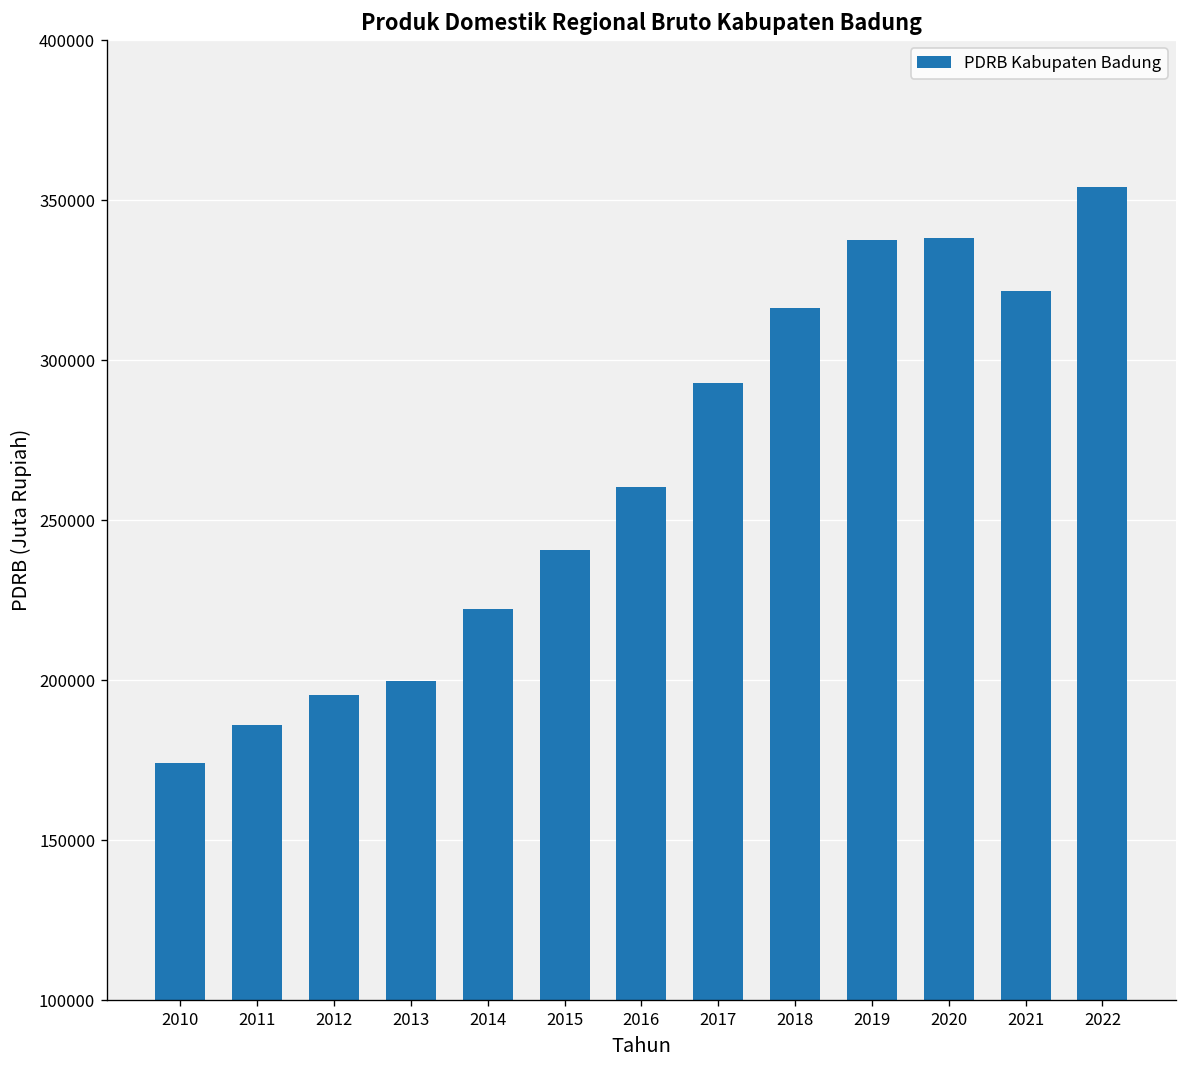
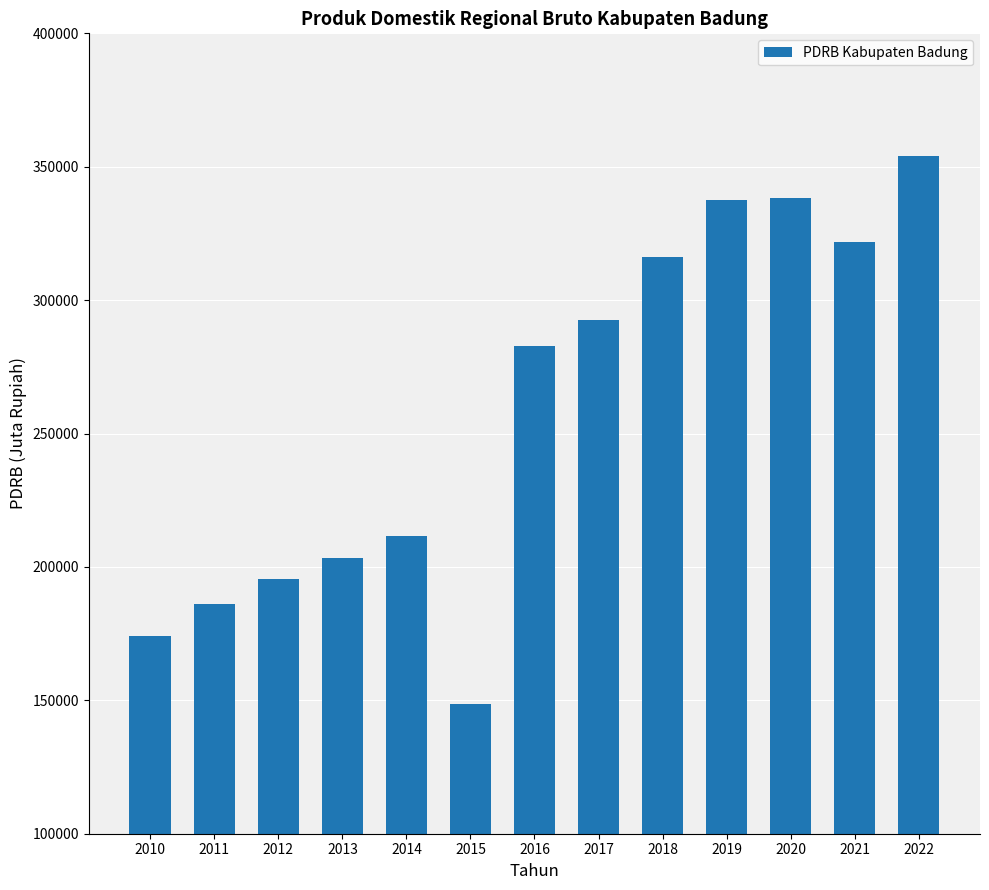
2013: 200000 -> 203000
2014: 222000 -> 212000
2015: 241000 -> 149000
2016: 261000 -> 283000
